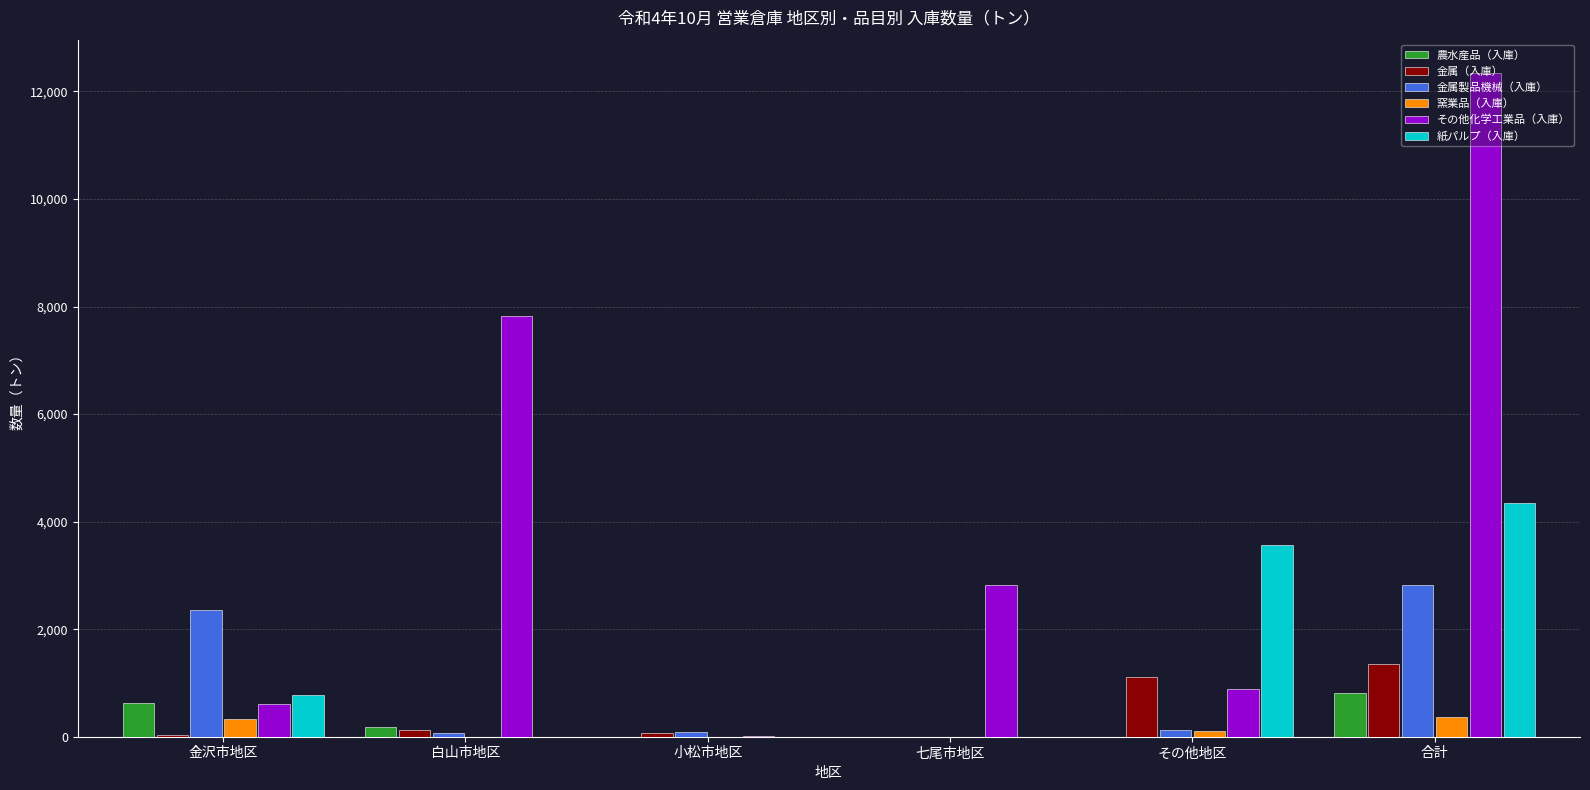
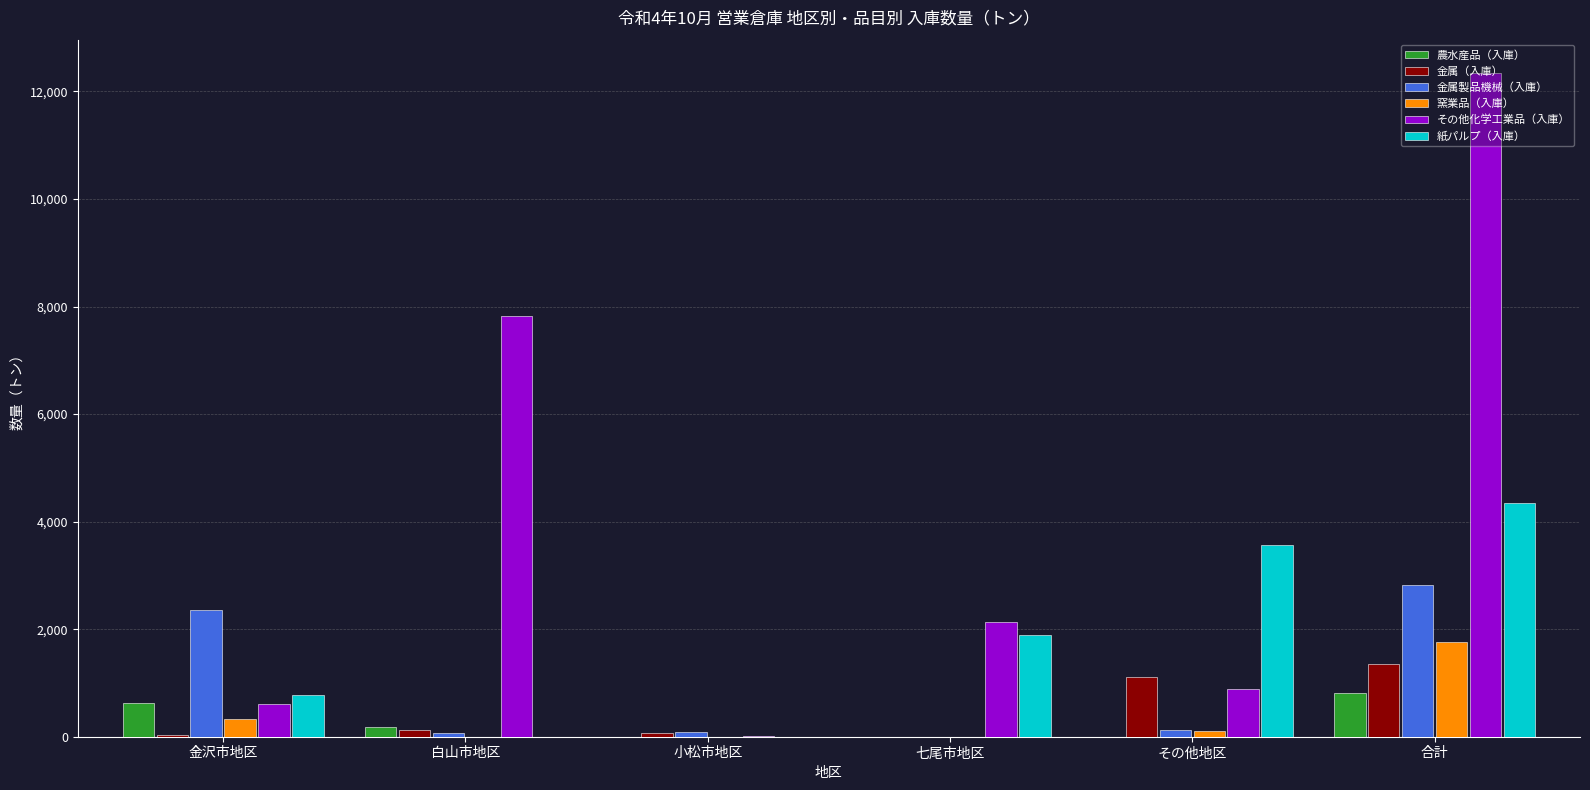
その他化学工業品（入庫）, 七尾市地区: 2,800 -> 2,100
紙パルプ（入庫）, 七尾市地区: 0 -> 1,900
窯業品（入庫）, 合計: 400 -> 1,800
